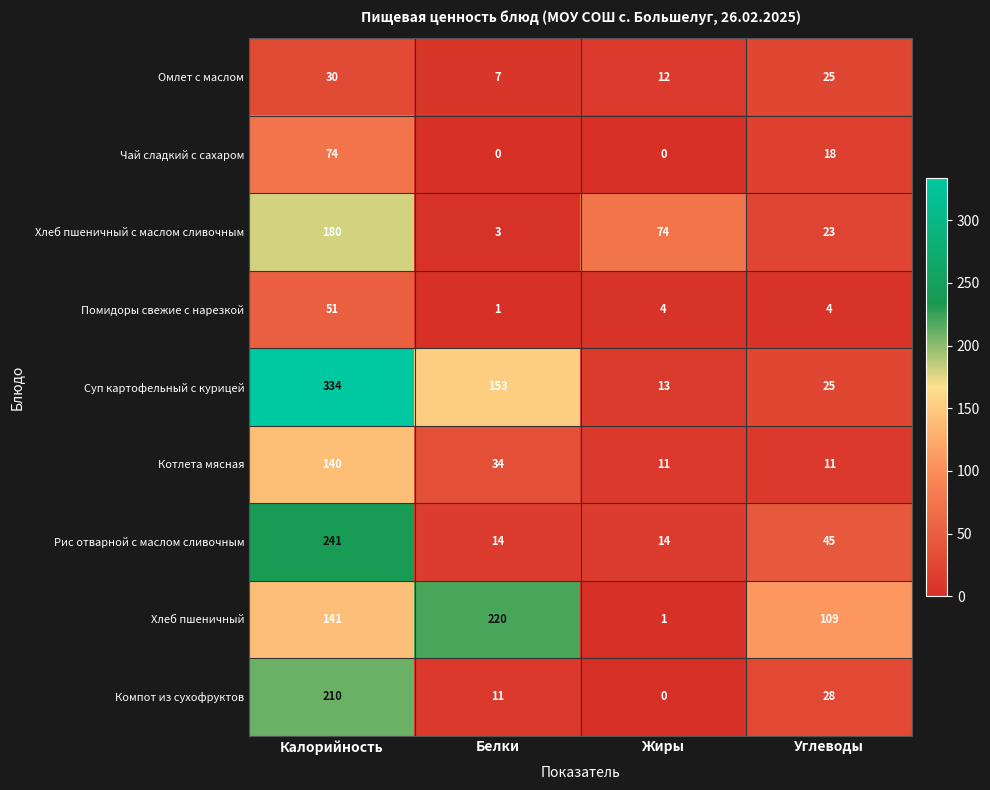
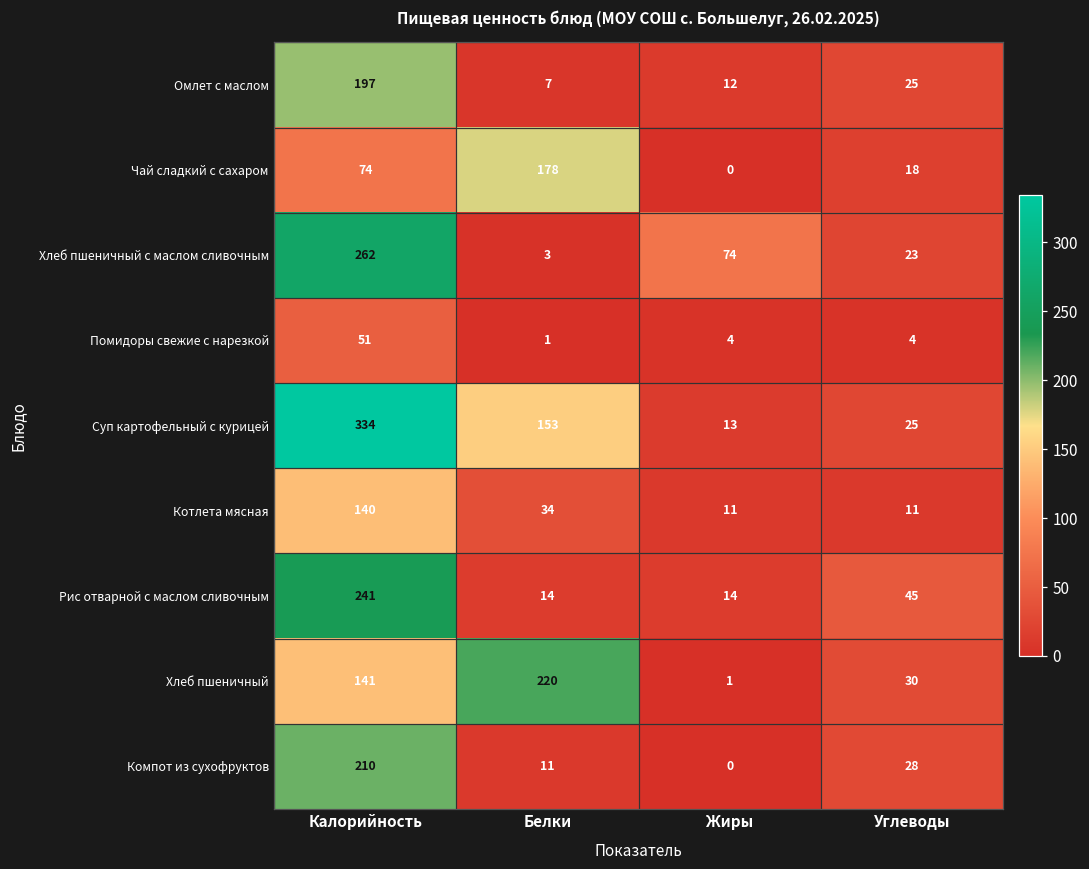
Омлет с маслом, Калорийность: 30 -> 197
Чай сладкий с сахаром, Белки: 0 -> 178
Хлеб пшеничный с маслом сливочным, Калорийность: 180 -> 262
Хлеб пшеничный, Углеводы: 109 -> 30
